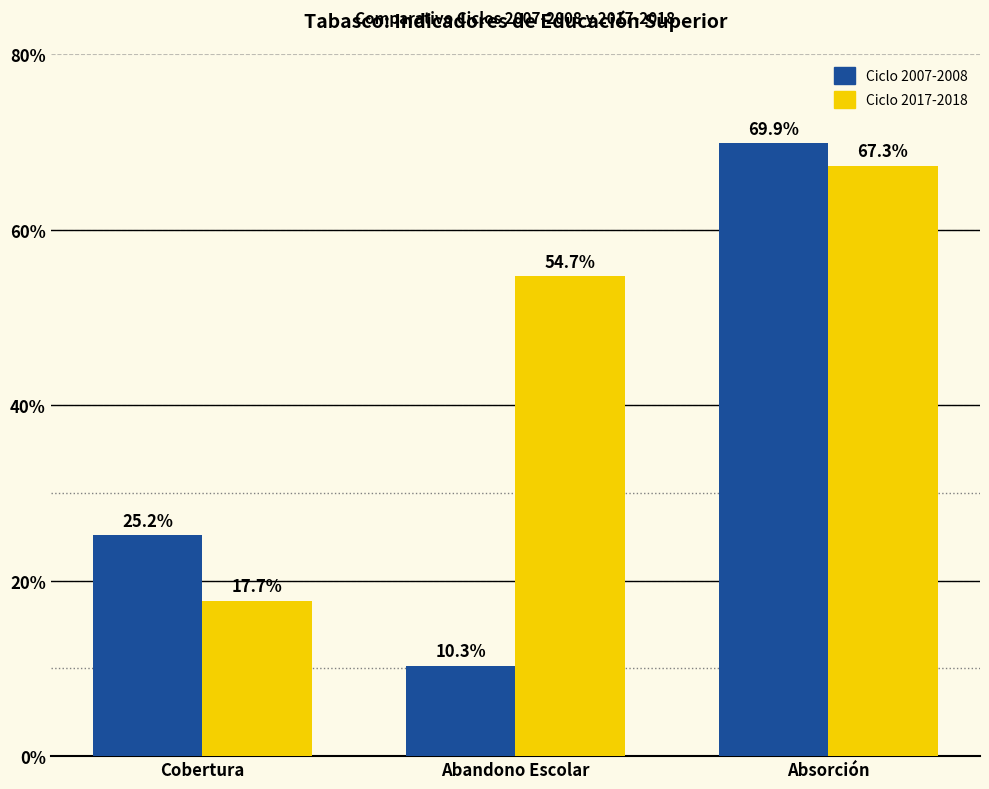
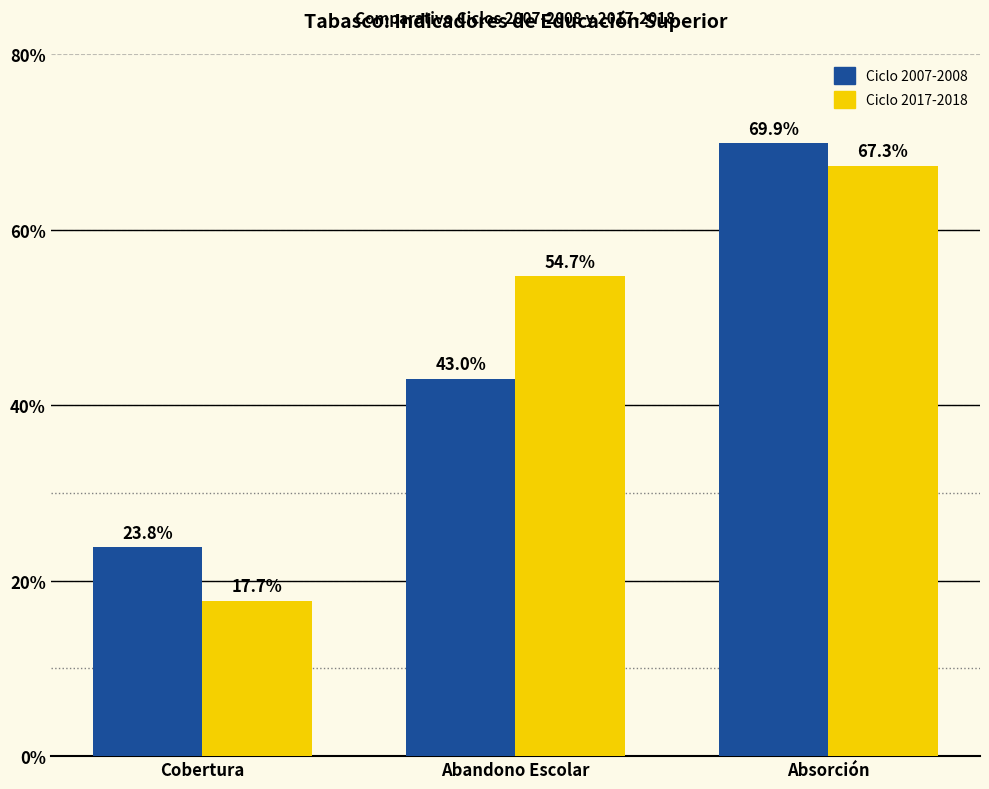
Ciclo 2007-2008, Cobertura: 25.2% -> 23.8%
Ciclo 2007-2008, Abandono Escolar: 10.3% -> 43.0%
